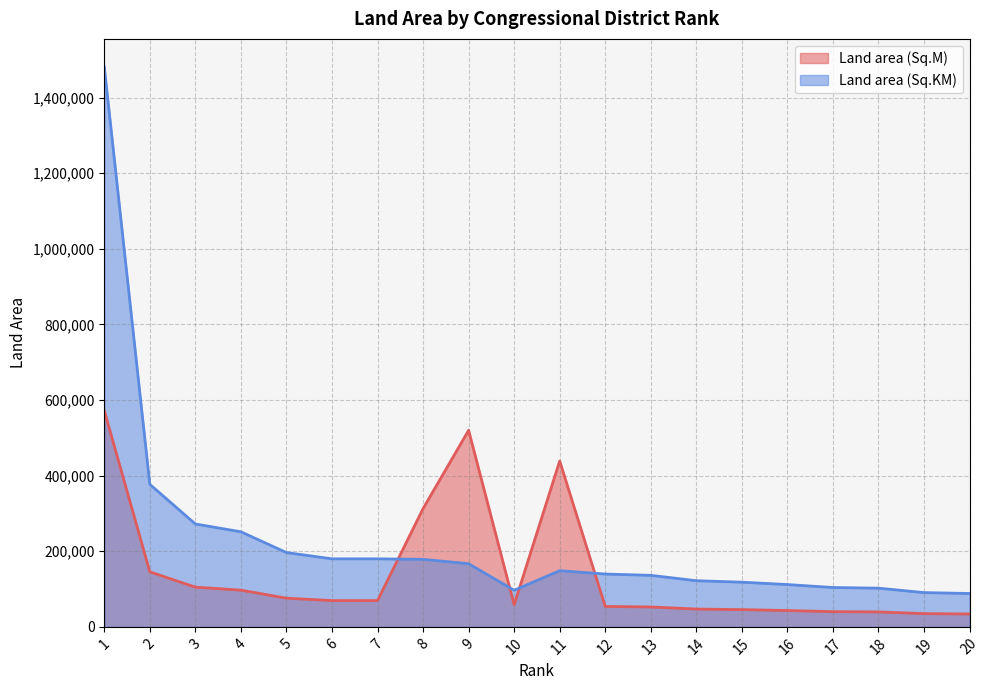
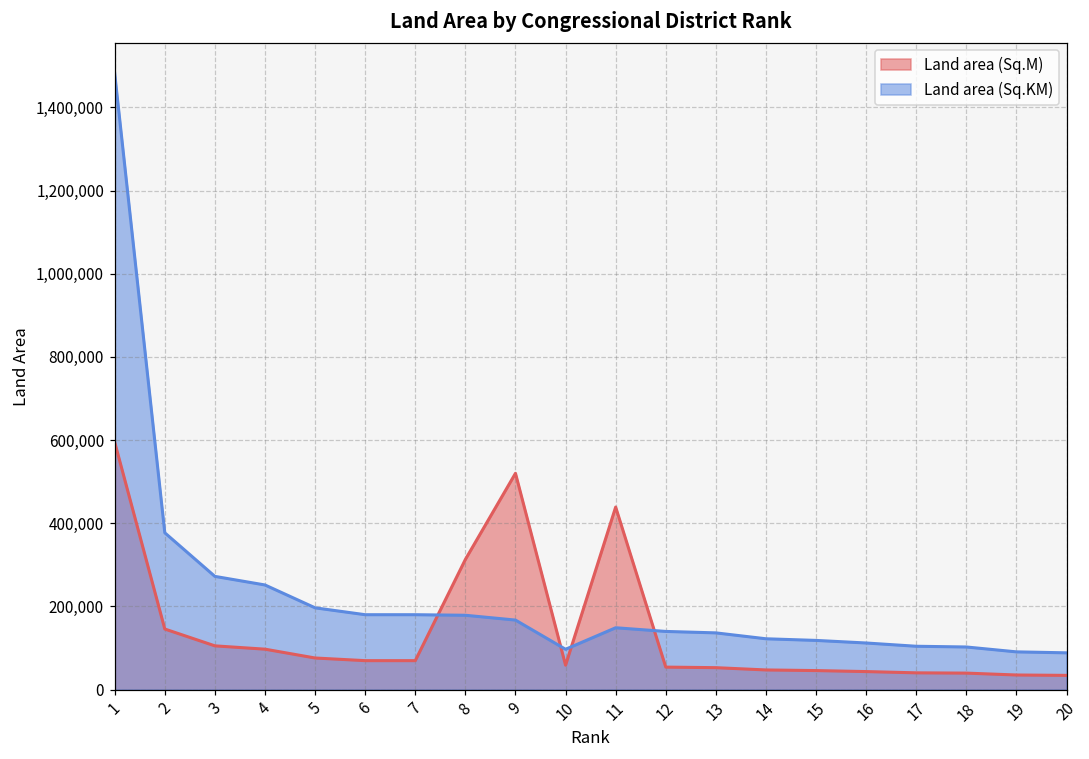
Land area (Sq.M), 1: 570,000 -> 590,000
